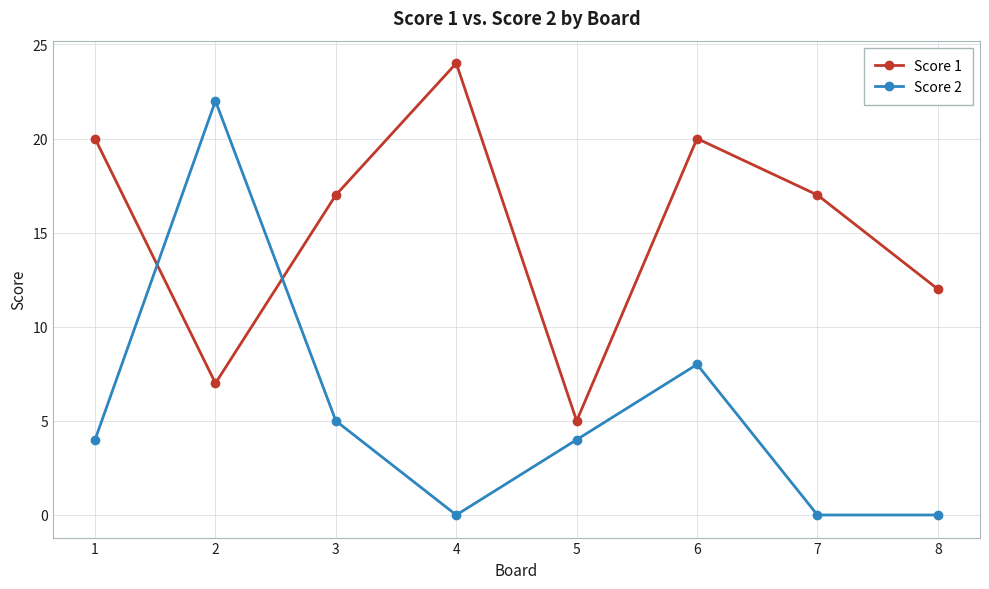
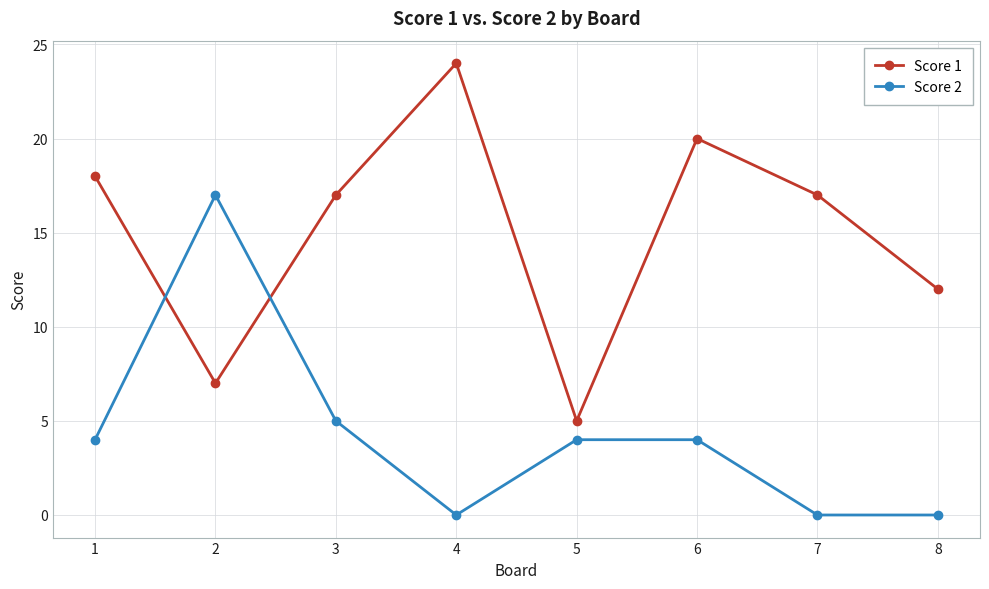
Score 1, 1: 20 -> 18
Score 2, 2: 22 -> 17
Score 2, 6: 8 -> 4
